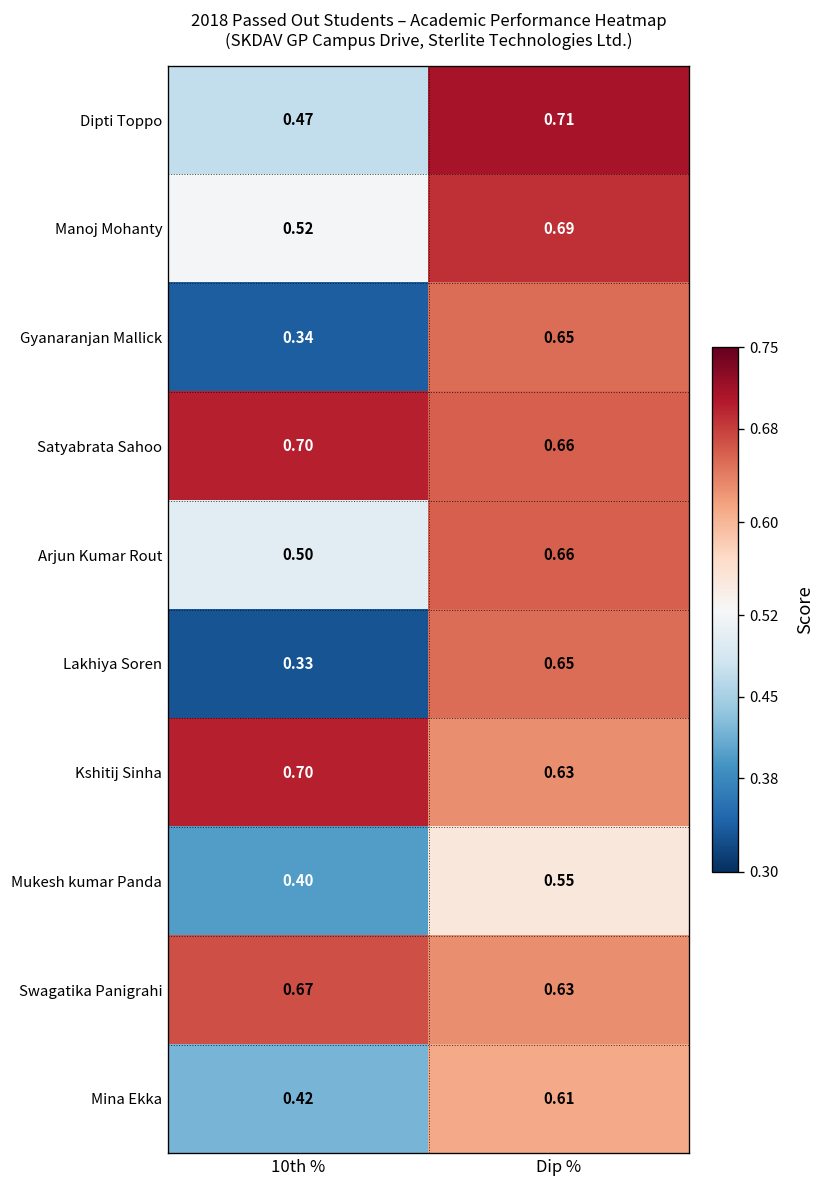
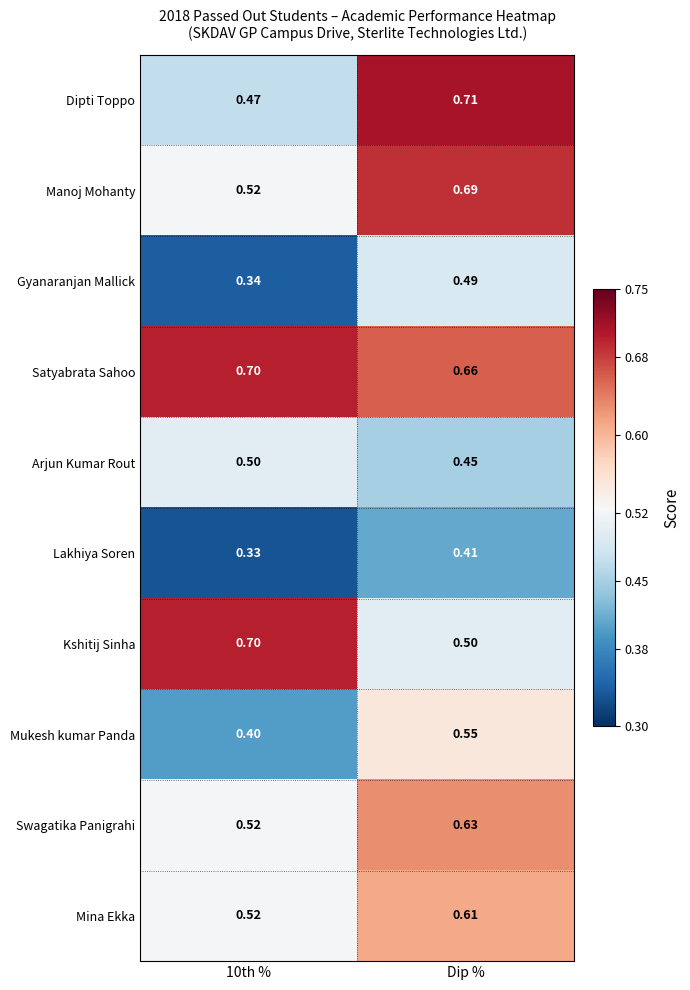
Gyanaranjan Mallick, Dip %: 0.65 -> 0.49
Arjun Kumar Rout, Dip %: 0.66 -> 0.45
Lakhiya Soren, Dip %: 0.65 -> 0.41
Kshitij Sinha, Dip %: 0.63 -> 0.50
Swagatika Panigrahi, 10th %: 0.67 -> 0.52
Mina Ekka, 10th %: 0.42 -> 0.52
